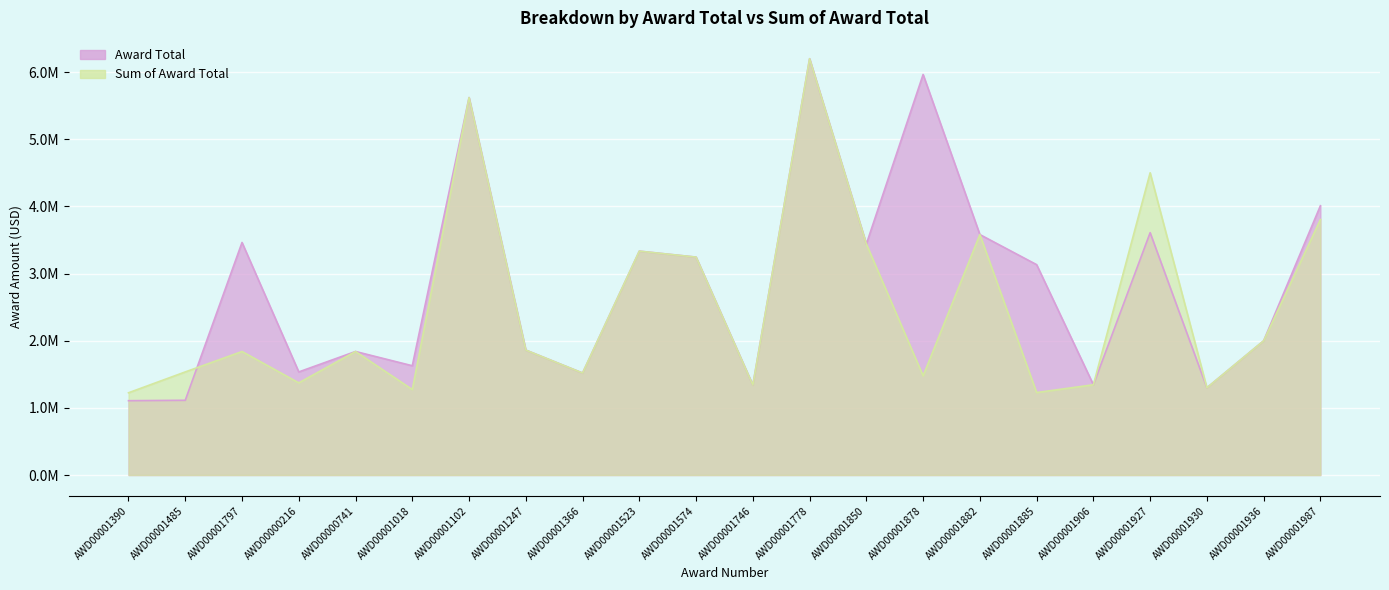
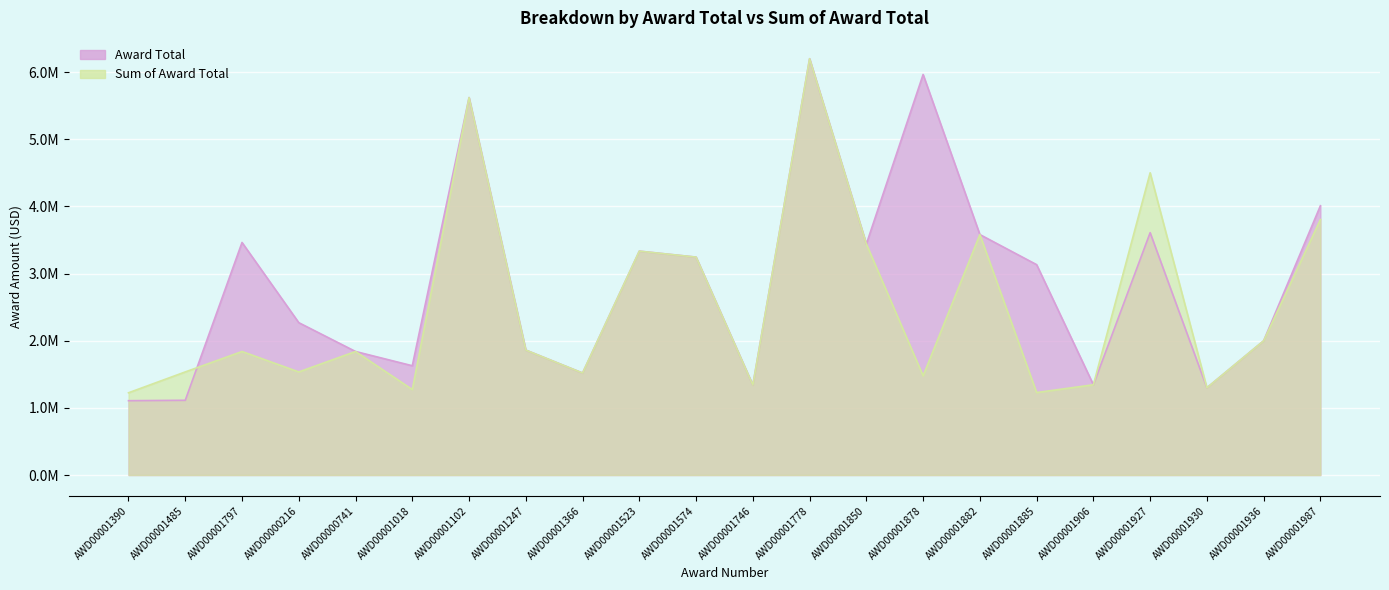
Award Total, AWD00000216: 1500000 -> 2300000
Sum of Award Total, AWD00000216: 1400000 -> 1500000
